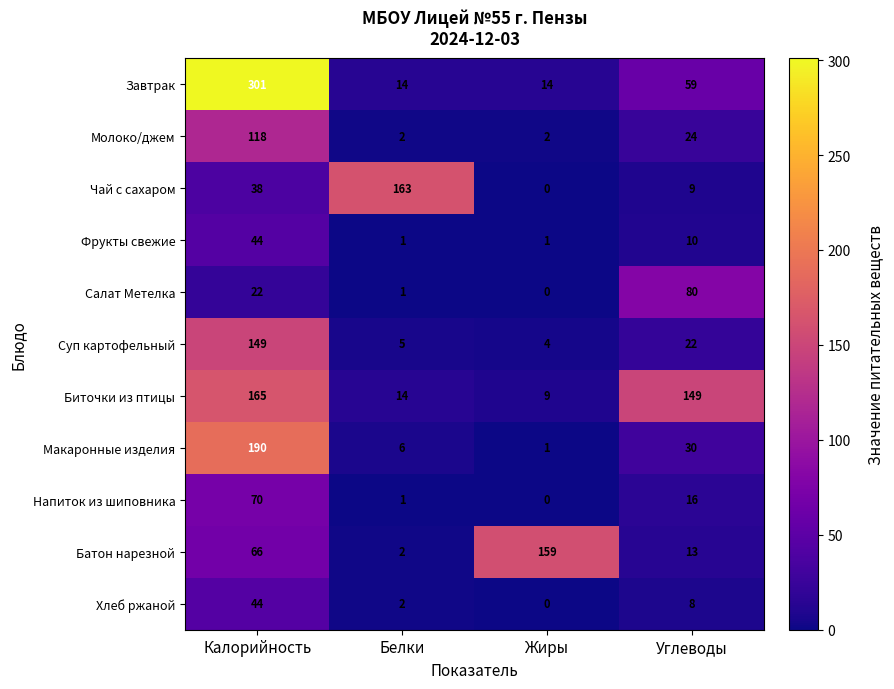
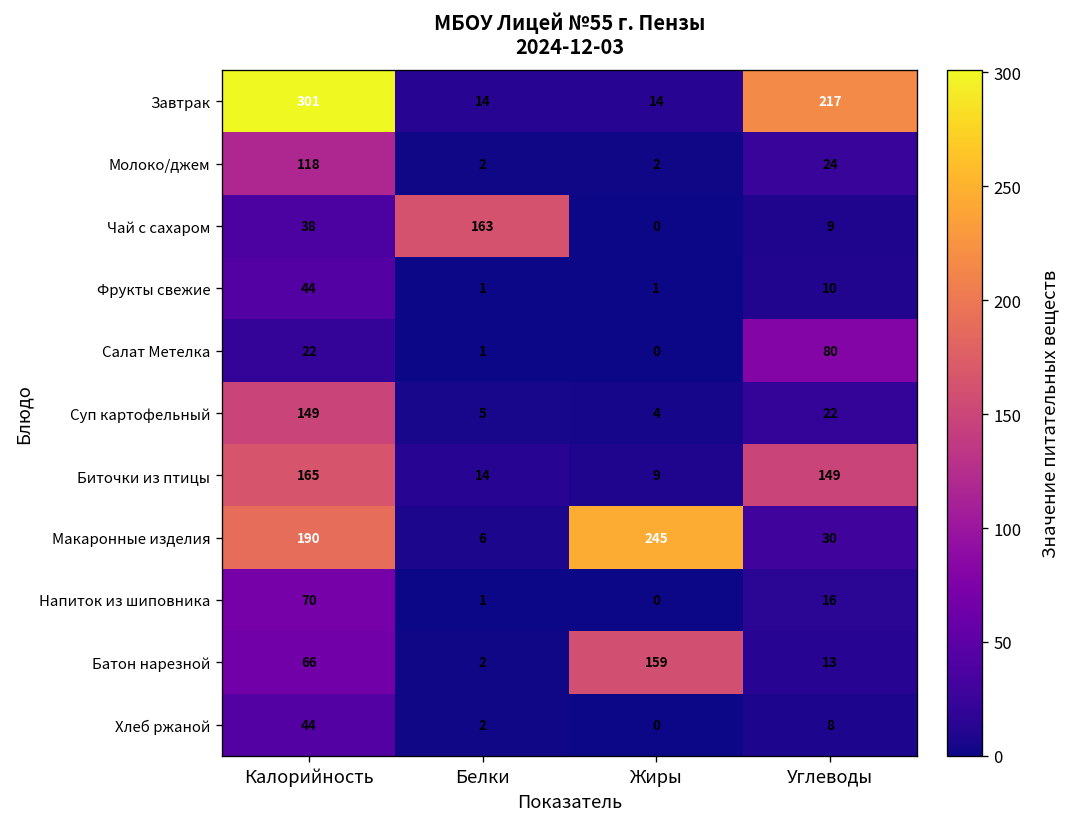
Завтрак, Углеводы: 59 -> 217
Макаронные изделия, Жиры: 1 -> 245
